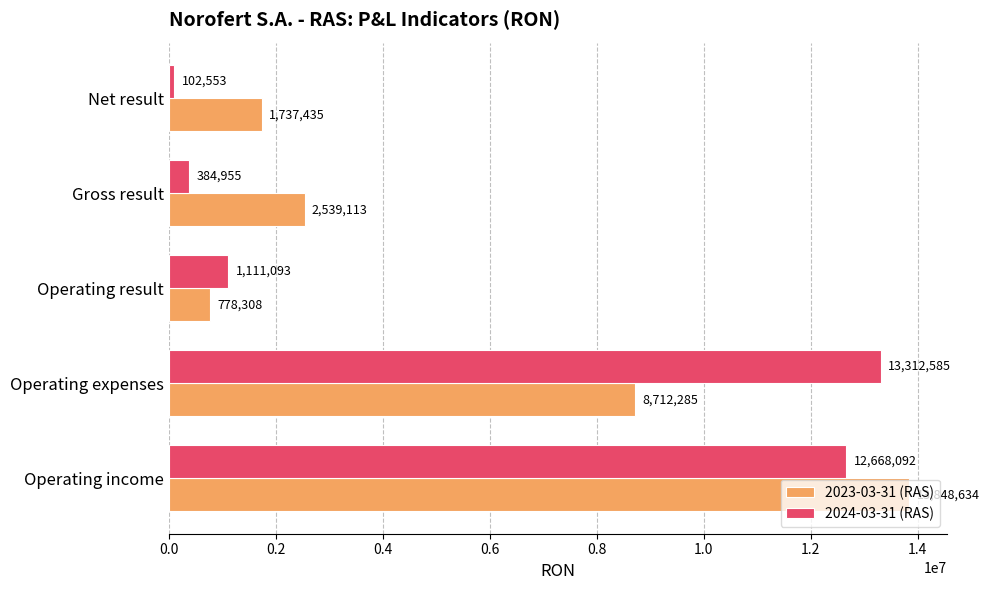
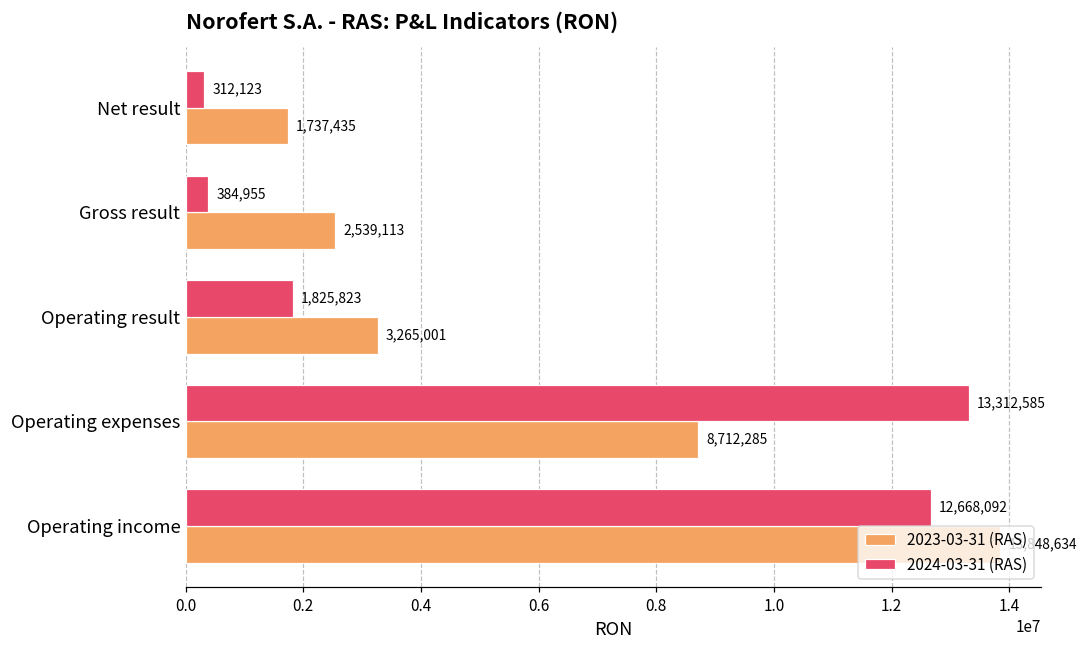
2024-03-31 (RAS), Net result: 102,553 -> 312,123
2024-03-31 (RAS), Operating result: 1,111,093 -> 1,825,823
2023-03-31 (RAS), Operating result: 778,308 -> 3,265,001
